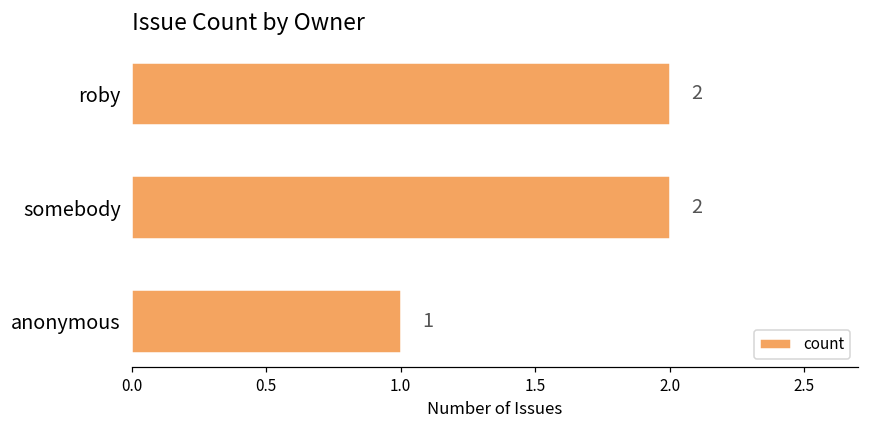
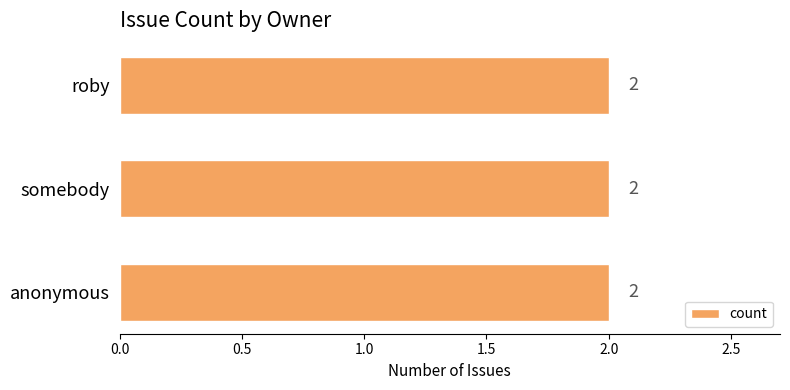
anonymous: 1 -> 2
